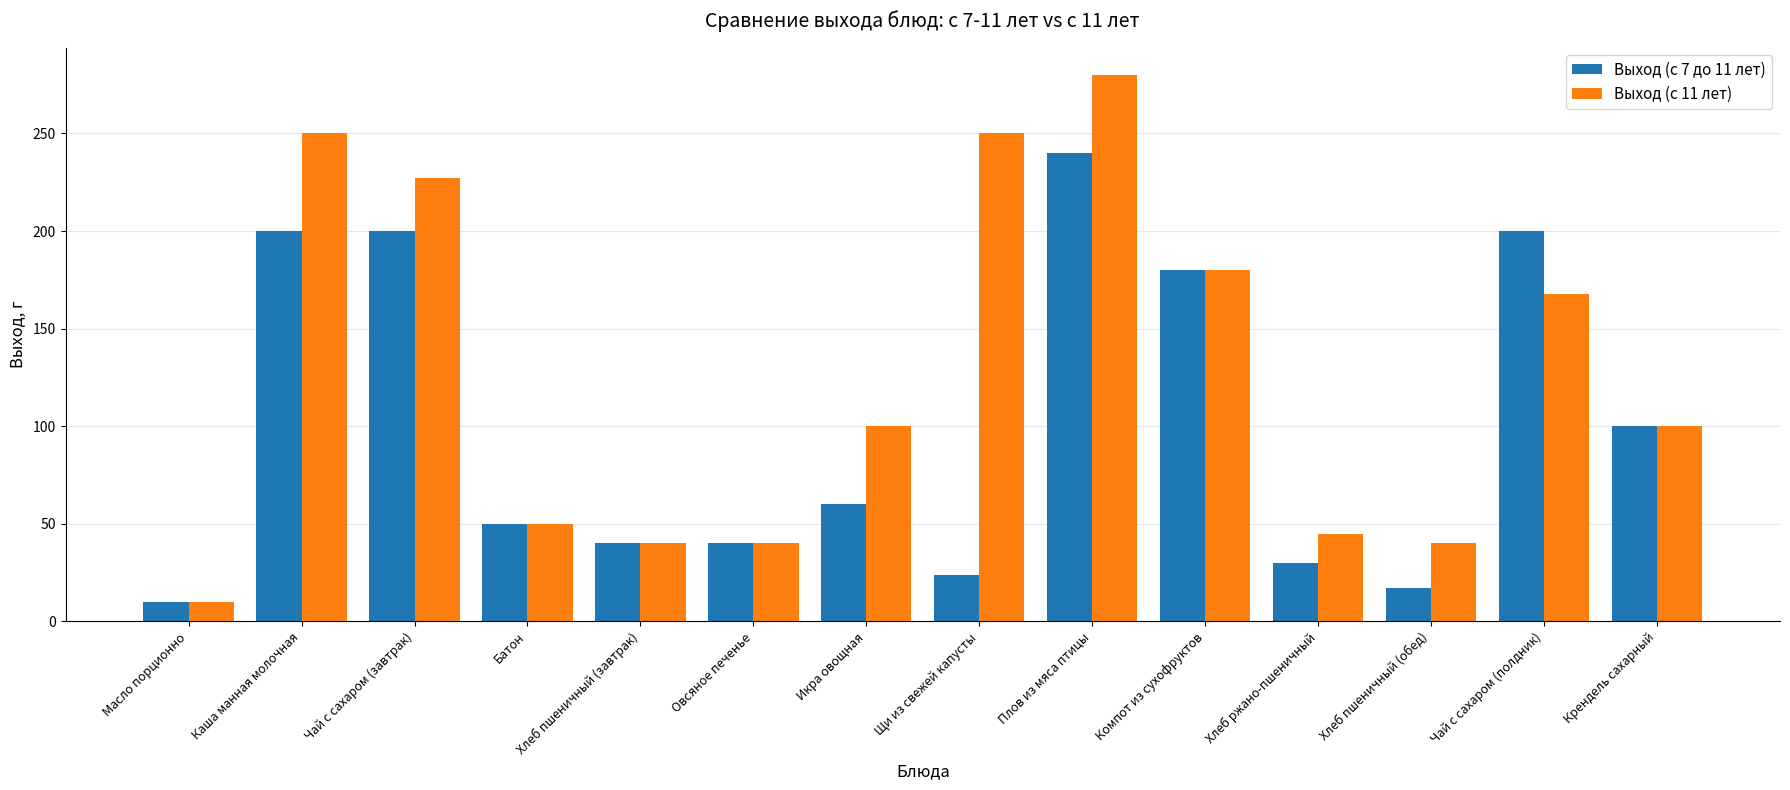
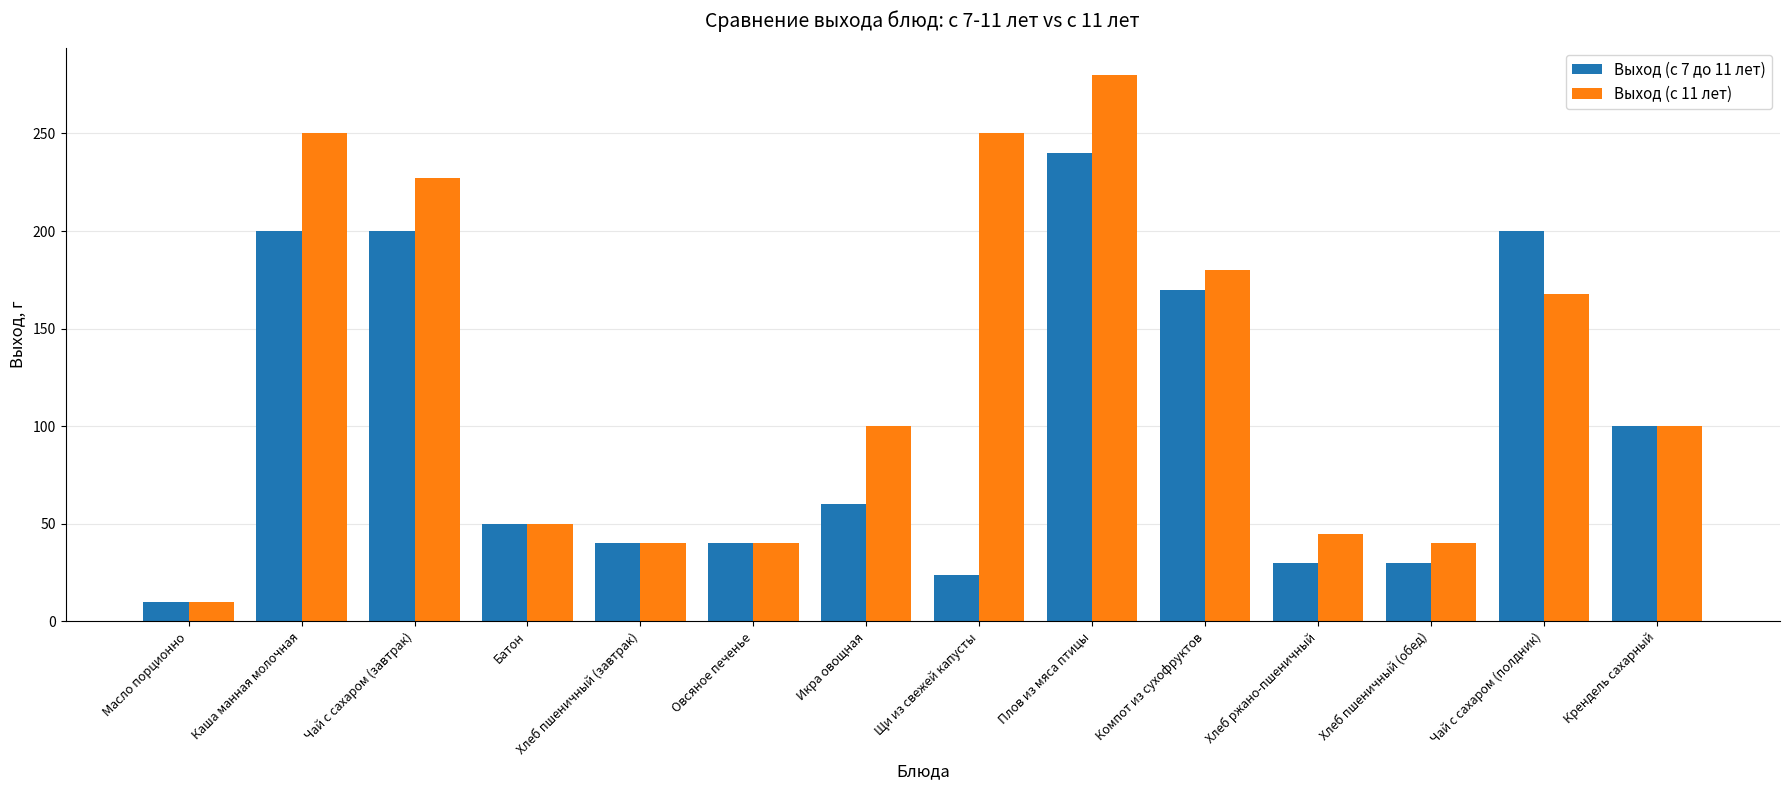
Выход (с 7 до 11 лет), Компот из сухофруктов: 180 -> 170
Выход (с 7 до 11 лет), Хлеб пшеничный (обед): 17 -> 30
